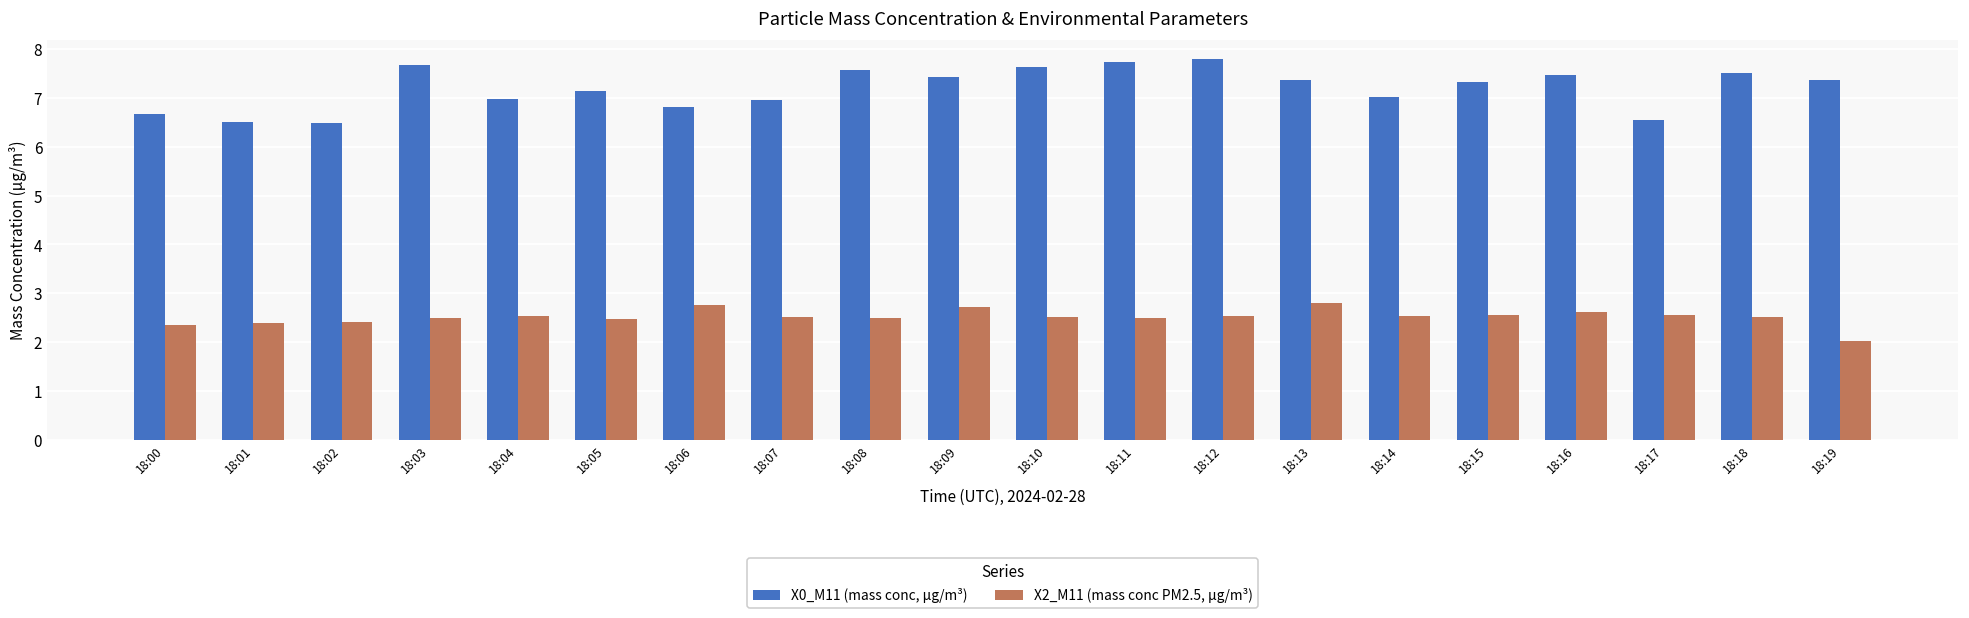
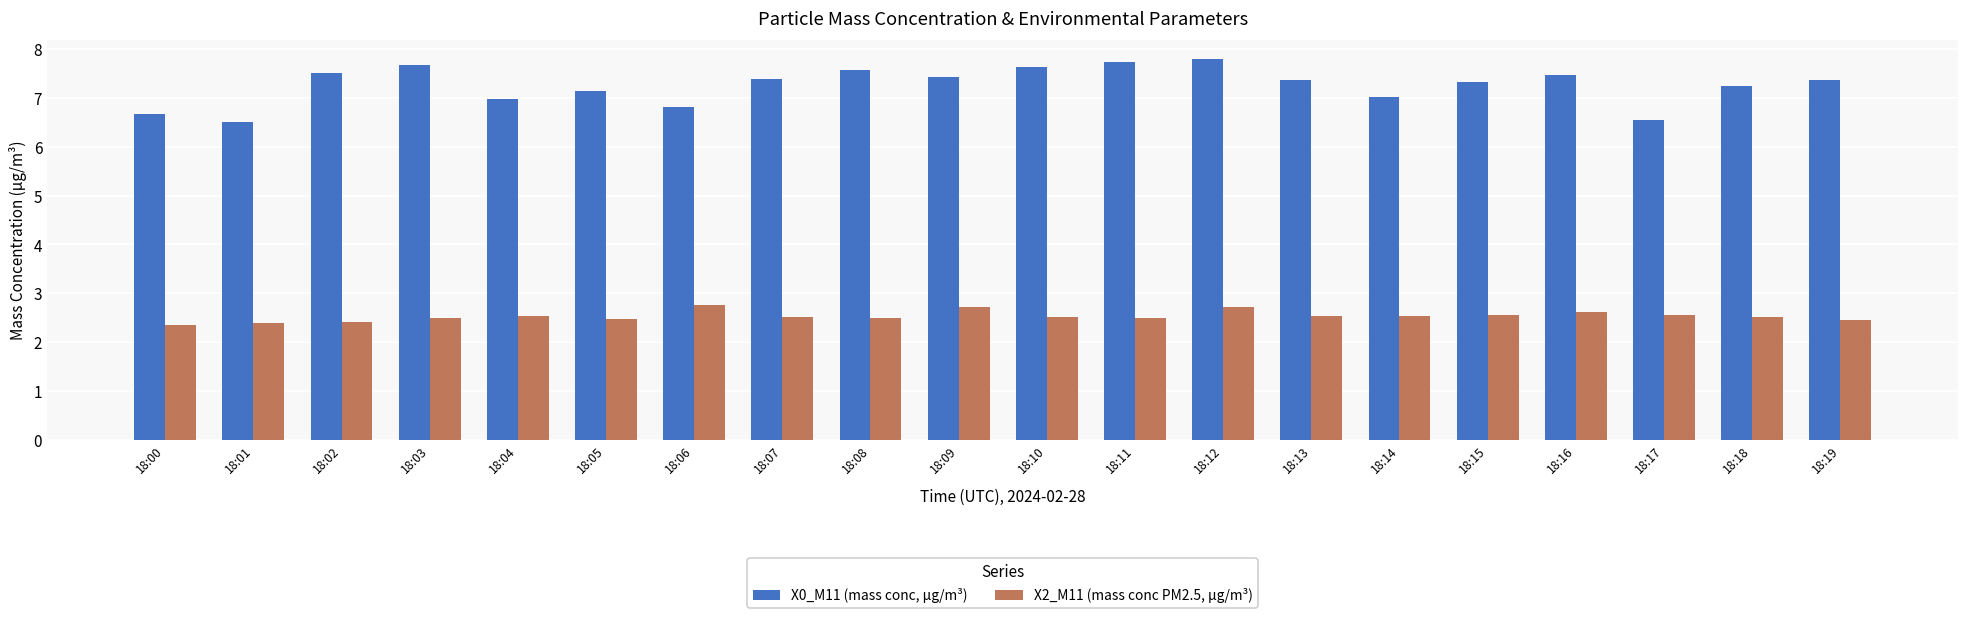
X0_M11 (mass conc, µg/m³), 18:02: 6.5 -> 7.5
X0_M11 (mass conc, µg/m³), 18:07: 7.0 -> 7.4
X2_M11 (mass conc PM2.5, µg/m³), 18:12: 2.5 -> 2.7
X2_M11 (mass conc PM2.5, µg/m³), 18:13: 2.8 -> 2.5
X0_M11 (mass conc, µg/m³), 18:18: 7.5 -> 7.3
X2_M11 (mass conc PM2.5, µg/m³), 18:19: 2.0 -> 2.5
